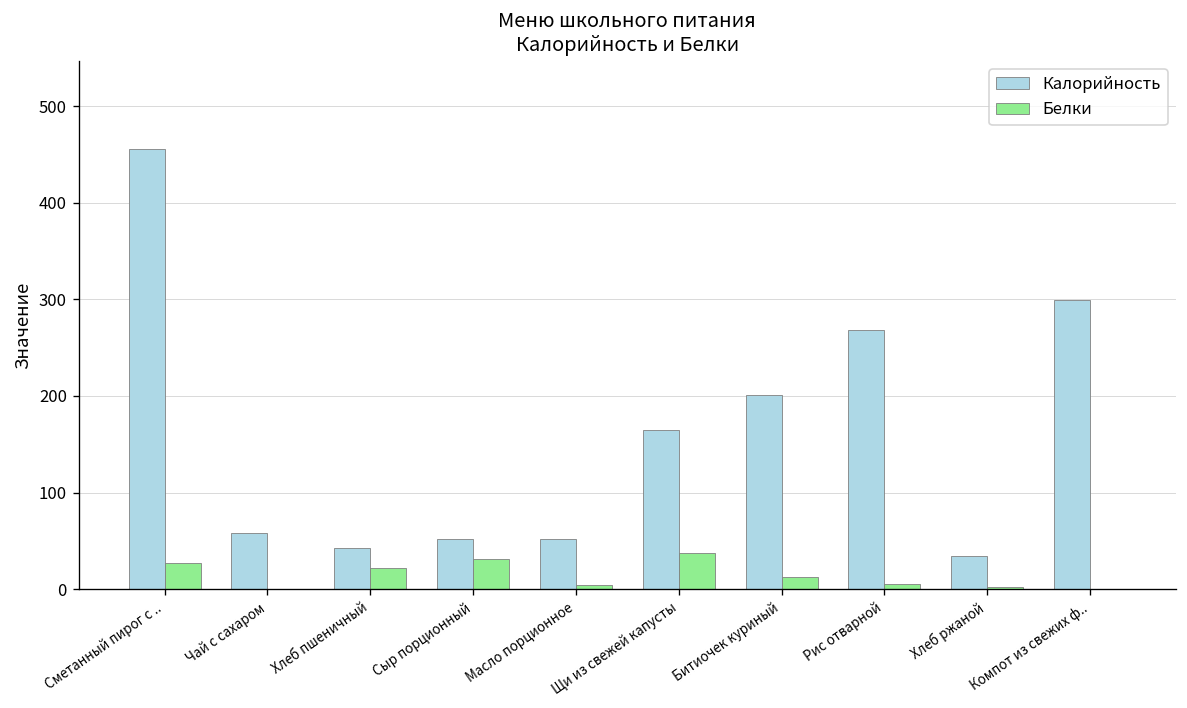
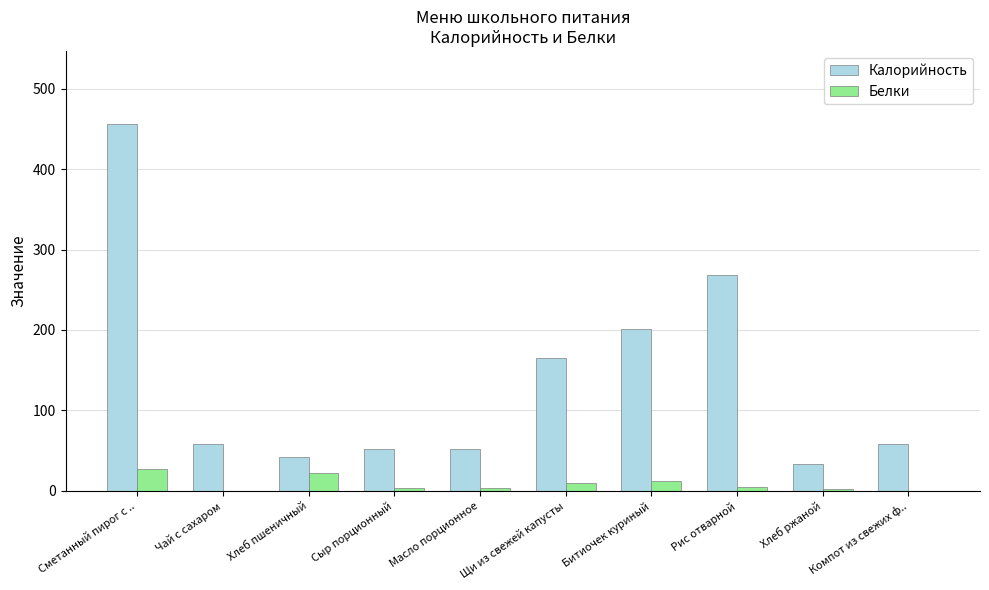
Белки, Сыр порционный: 30 -> 0
Белки, Щи из свежей капусты: 40 -> 10
Калорийность, Компот из свежих ф..: 300 -> 60
